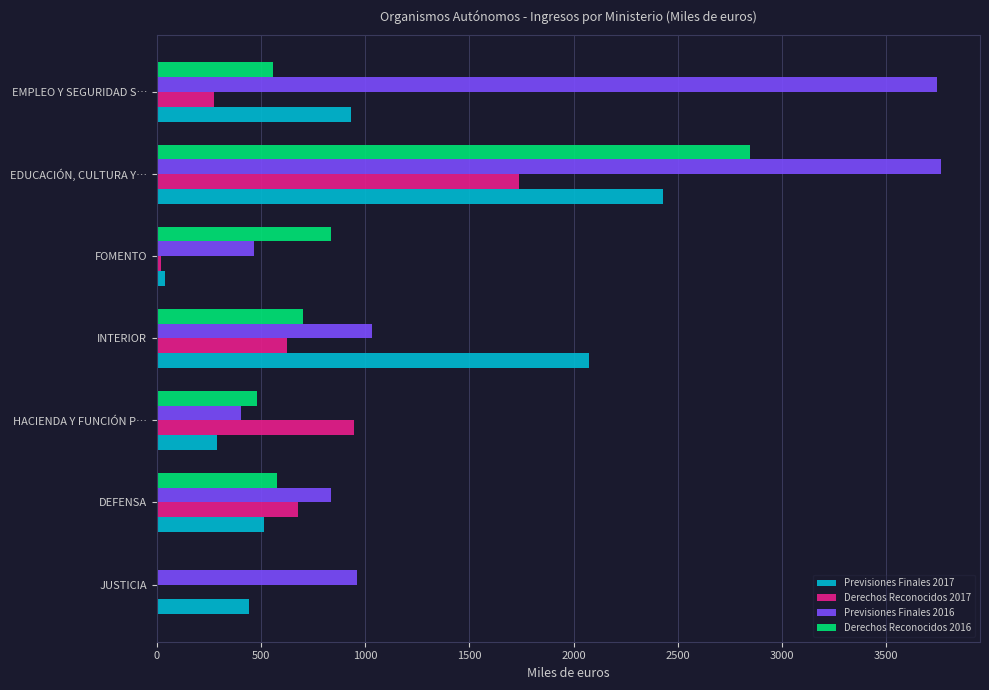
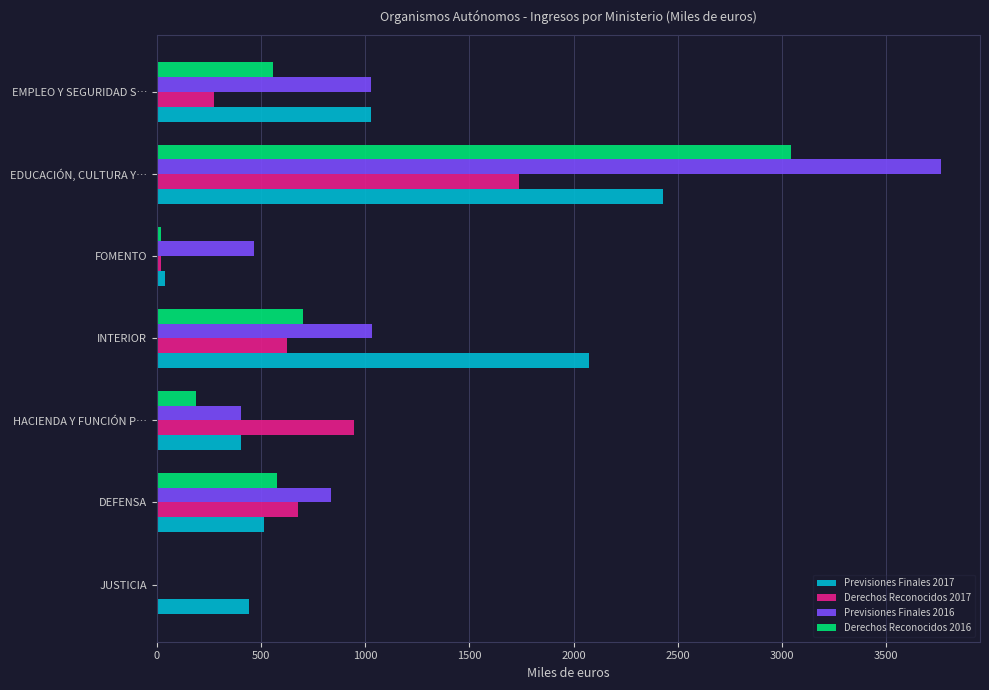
Previsiones Finales 2016, EMPLEO Y SEGURIDAD S…: 3750 -> 1030
Previsiones Finales 2017, EMPLEO Y SEGURIDAD S…: 930 -> 1030
Derechos Reconocidos 2016, EDUCACIÓN, CULTURA Y…: 2850 -> 3050
Derechos Reconocidos 2016, FOMENTO: 840 -> 20
Derechos Reconocidos 2016, HACIENDA Y FUNCIÓN P…: 480 -> 190
Previsiones Finales 2017, HACIENDA Y FUNCIÓN P…: 290 -> 400
Previsiones Finales 2016, JUSTICIA: 960 -> 0
